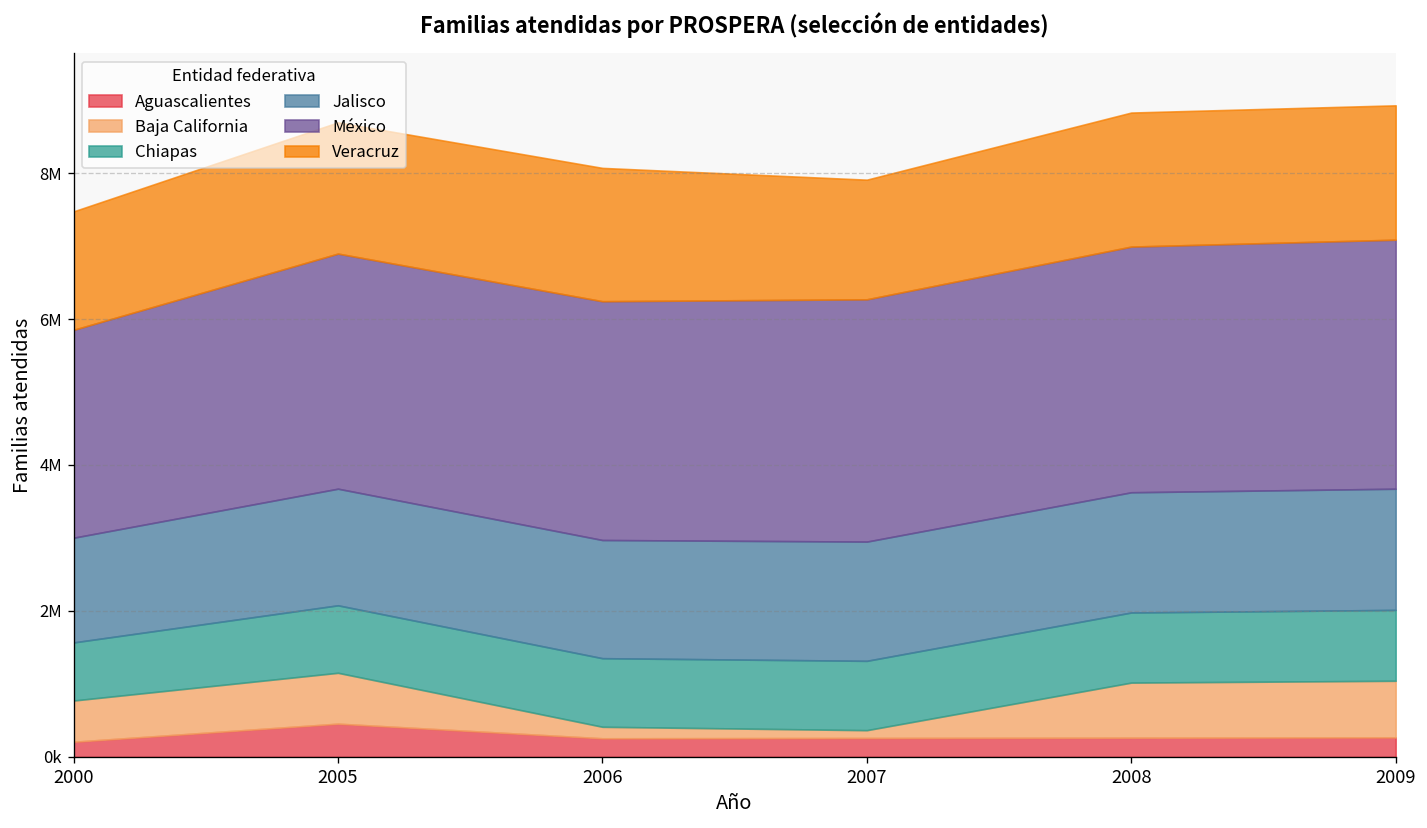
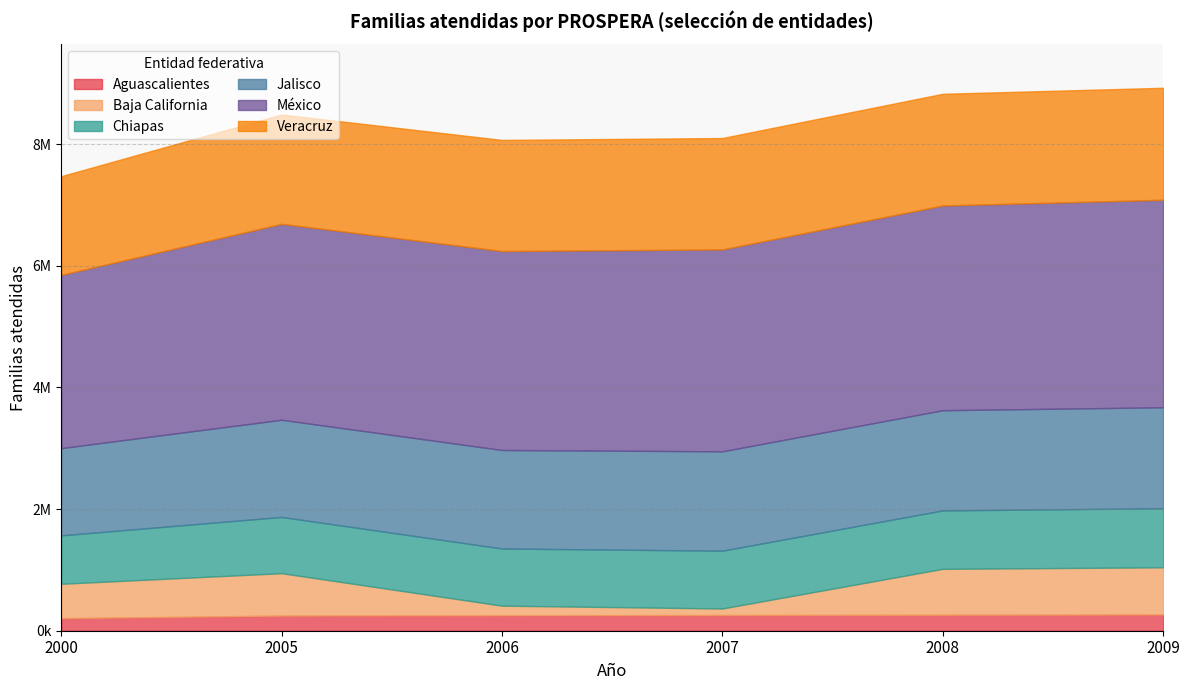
Aguascalientes, 2005: 500000 -> 200000
Veracruz, 2007: 1600000 -> 1800000
